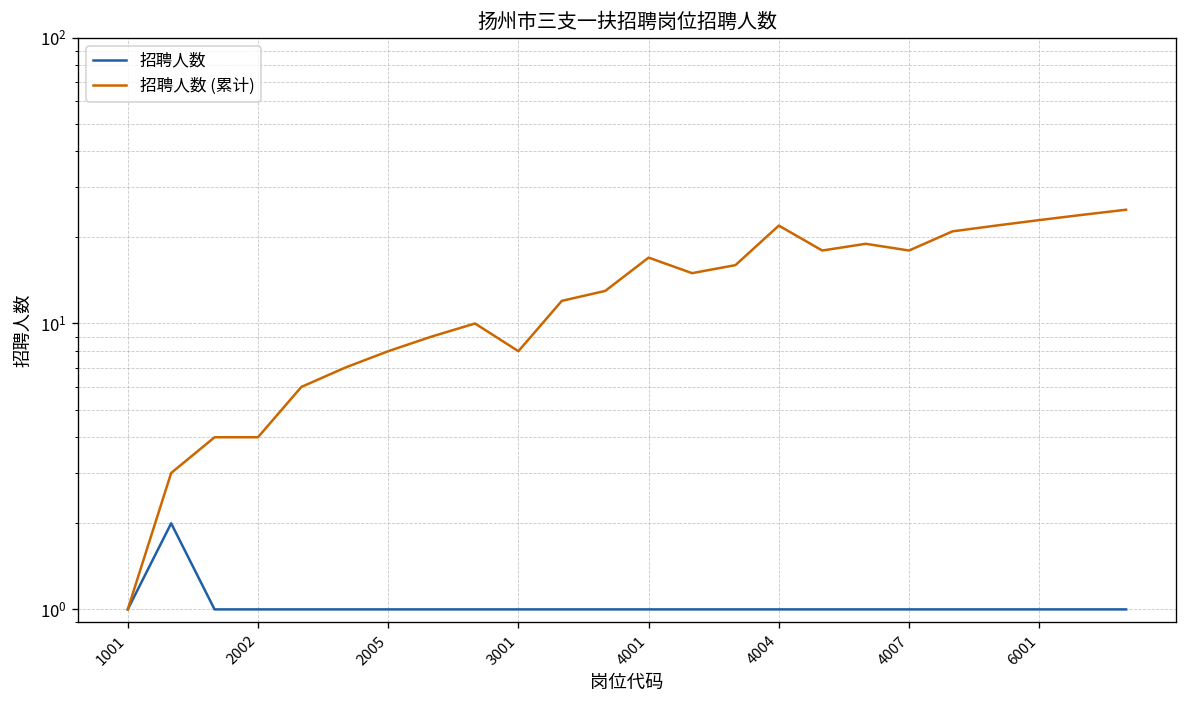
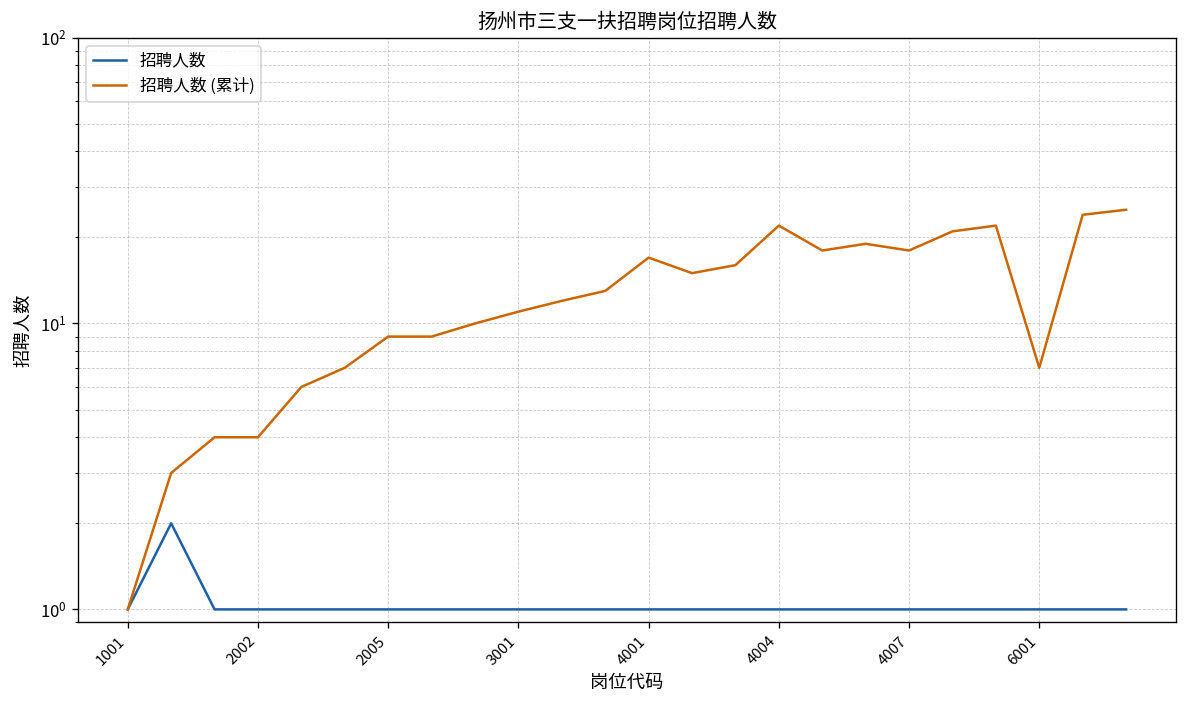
招聘人数 (累计), 2005: 8 -> 9
招聘人数 (累计), 3001: 8 -> 11
招聘人数 (累计), 6001: 23 -> 7
